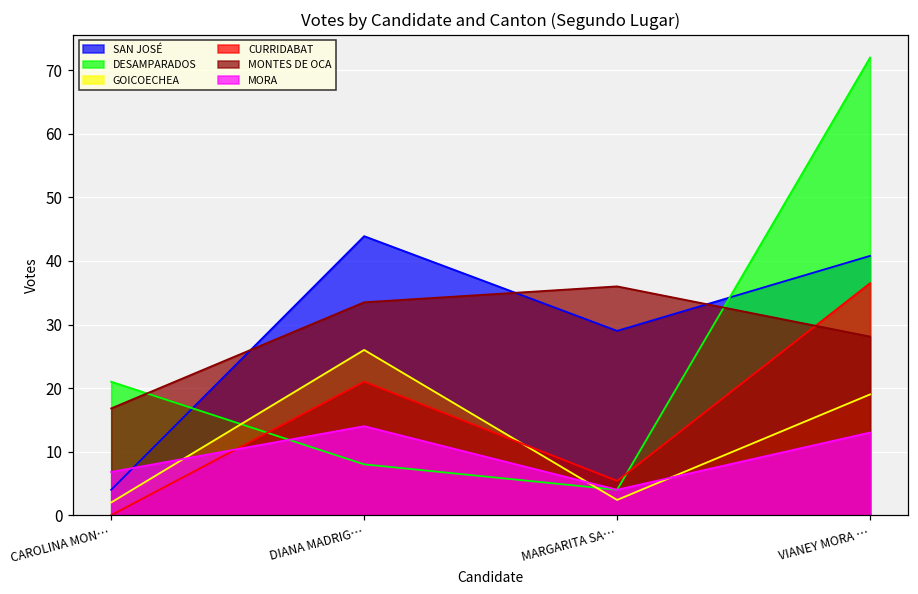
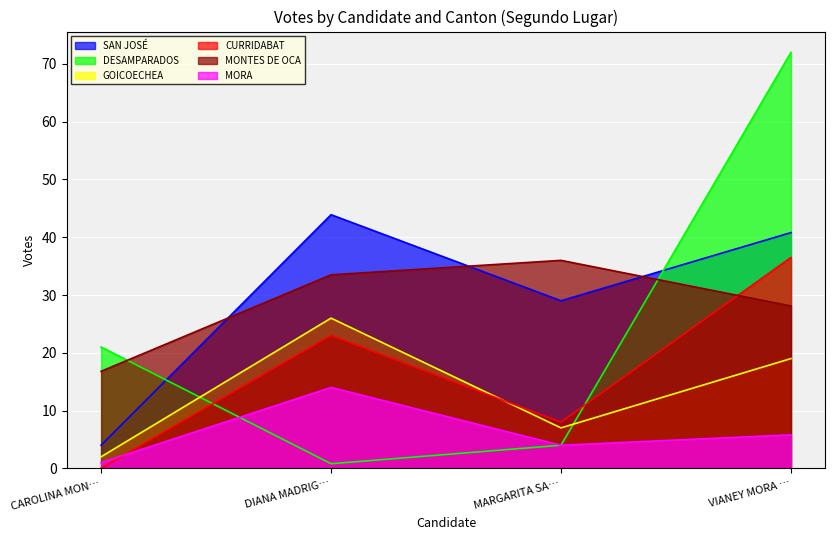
MORA, CAROLINA MON…: 7 -> 1
DESAMPARADOS, DIANA MADRIG…: 8 -> 1
CURRIDABAT, DIANA MADRIG…: 21 -> 23
GOICOECHEA, MARGARITA SA…: 2 -> 7
CURRIDABAT, MARGARITA SA…: 5 -> 8
MORA, VIANEY MORA …: 13 -> 6
